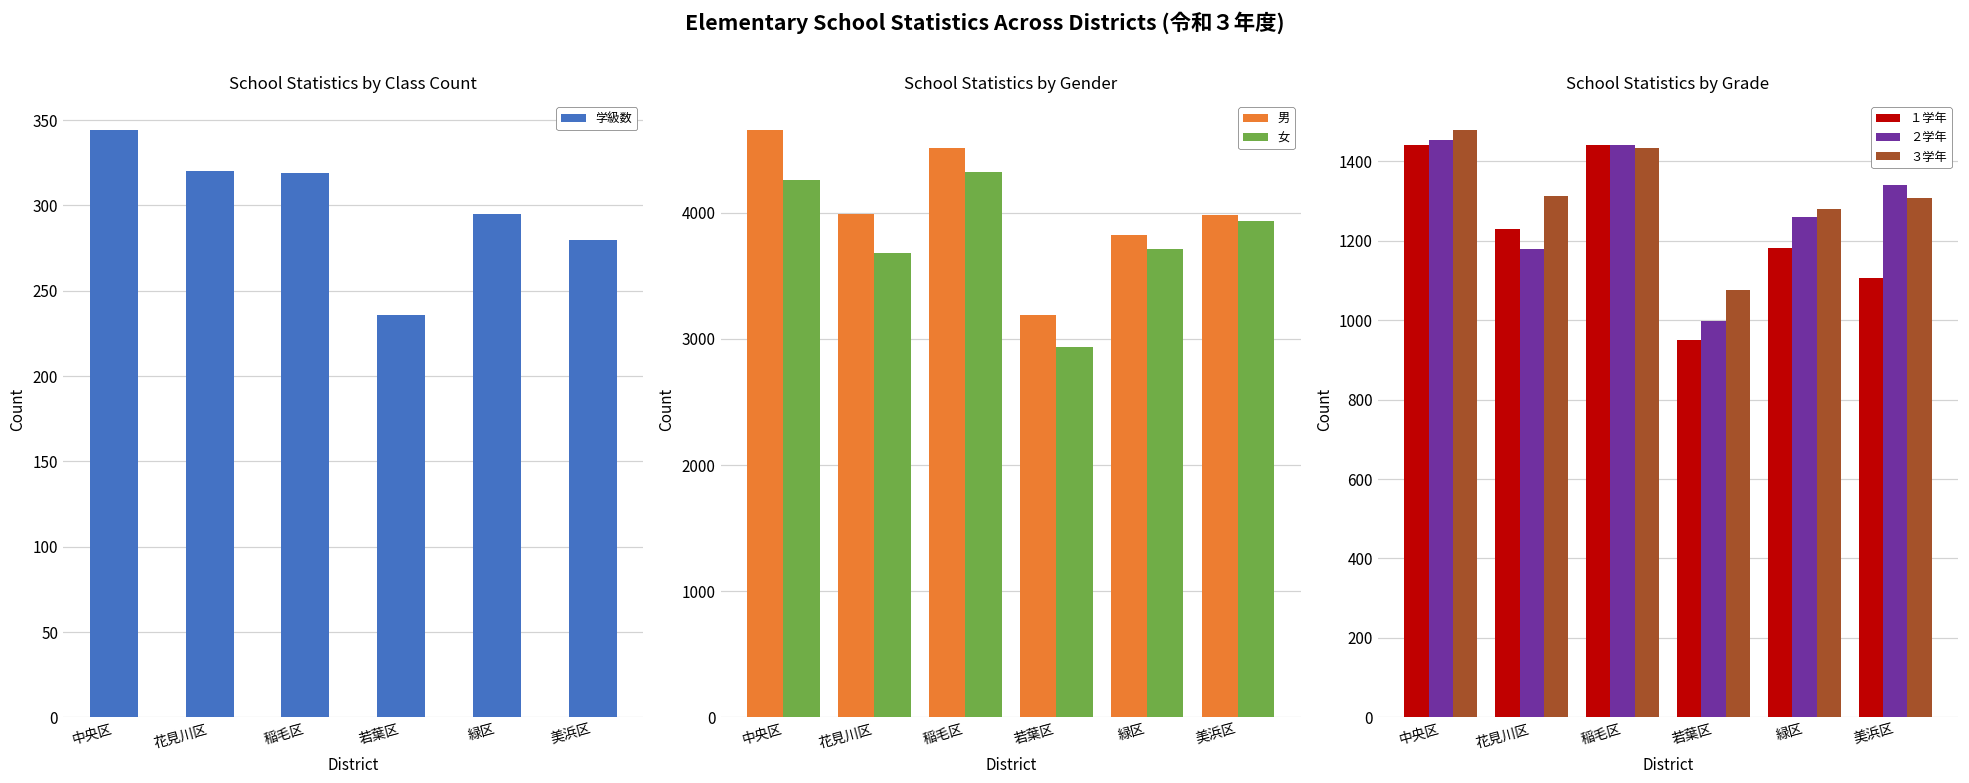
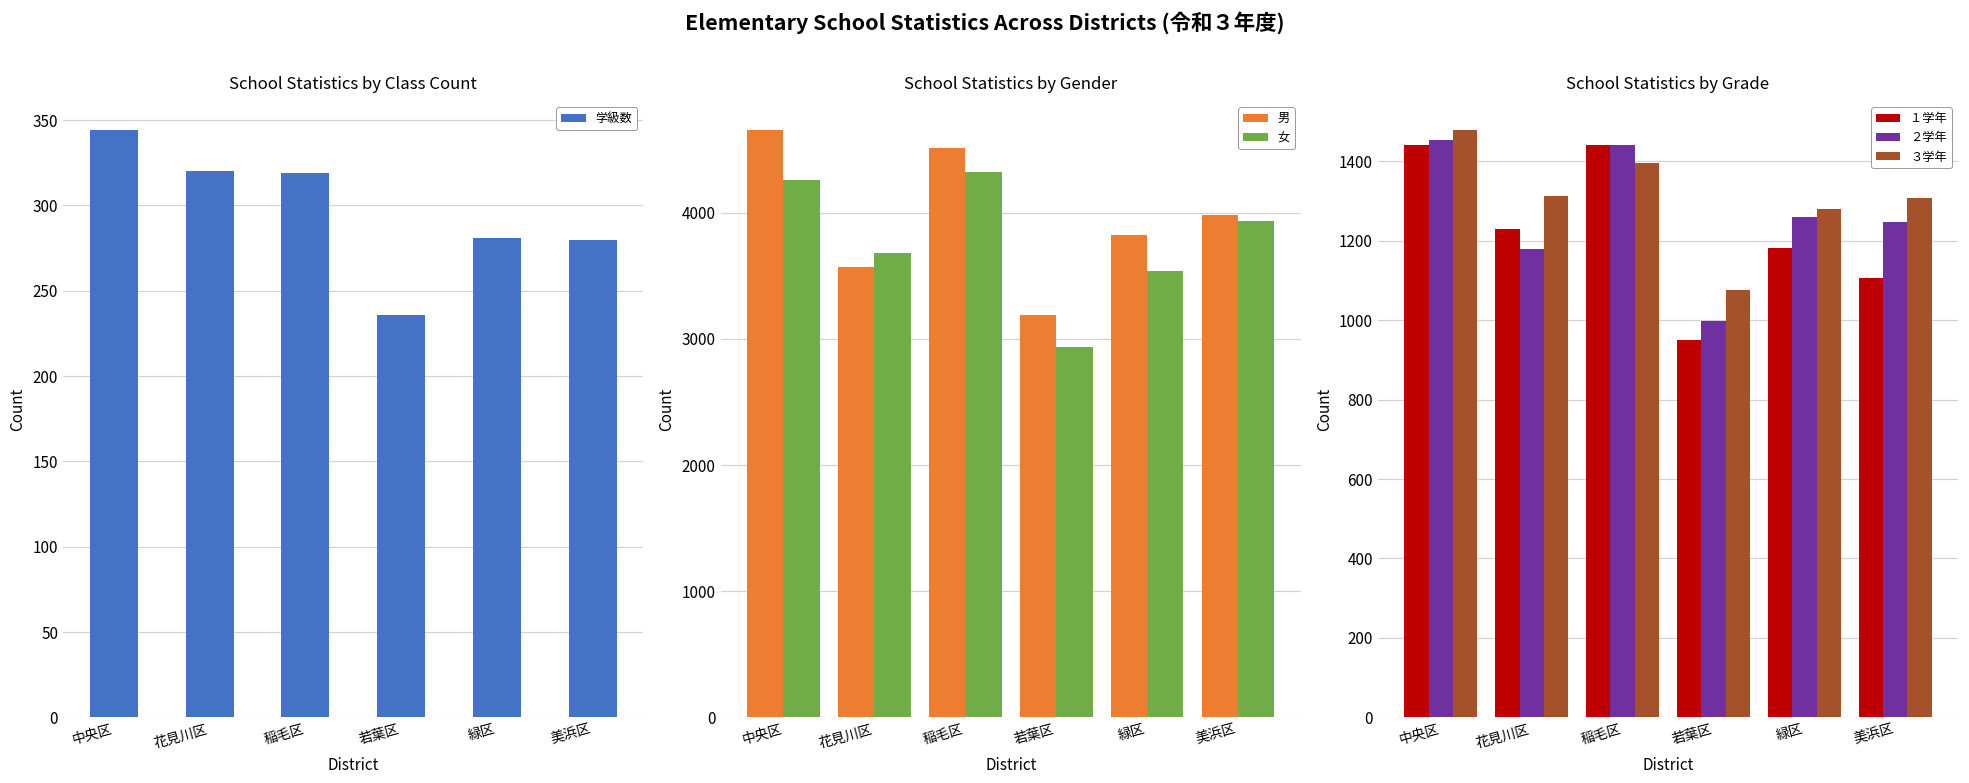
School Statistics by Class Count, 緑区: 295 -> 281
School Statistics by Gender, 男, 花見川区: 3990 -> 3570
School Statistics by Gender, 女, 緑区: 3710 -> 3540
School Statistics by Grade, ３学年, 稲毛区: 1440 -> 1400
School Statistics by Grade, ２学年, 美浜区: 1340 -> 1250
